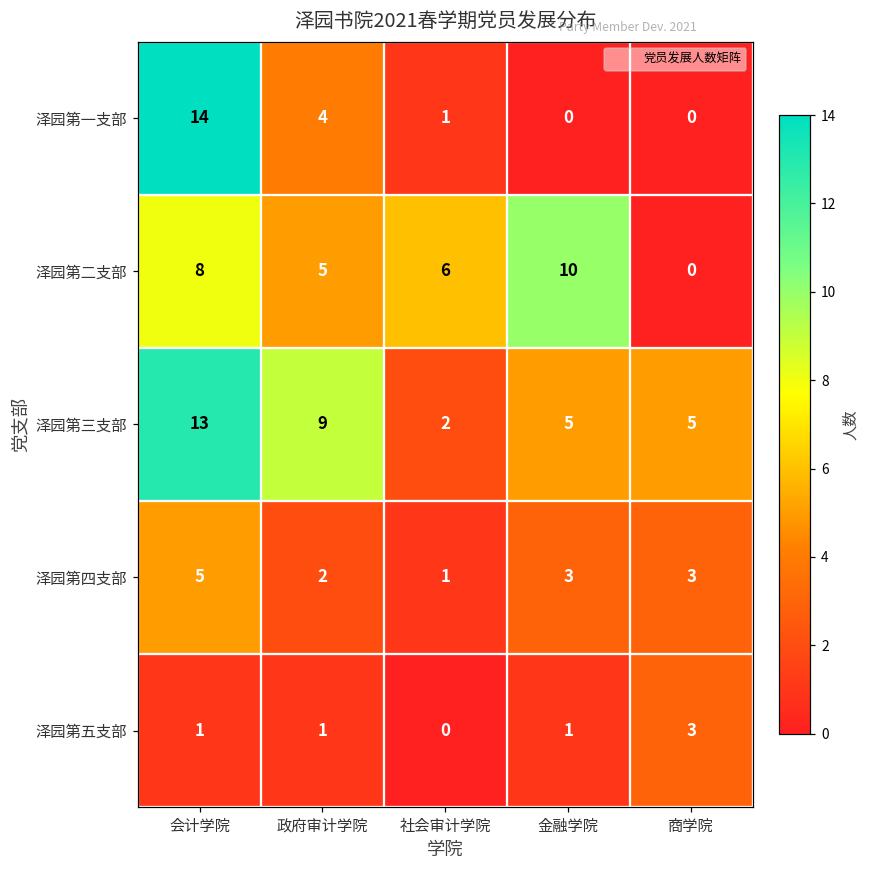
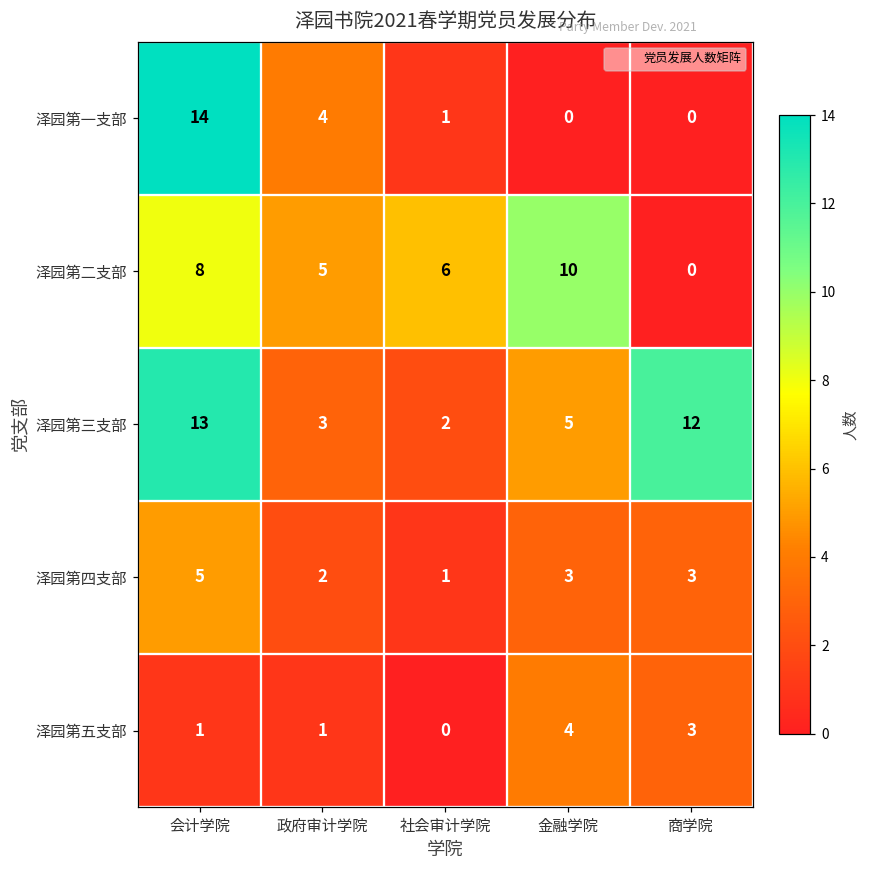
泽园第三支部, 政府审计学院: 9 -> 3
泽园第三支部, 商学院: 5 -> 12
泽园第五支部, 金融学院: 1 -> 4
